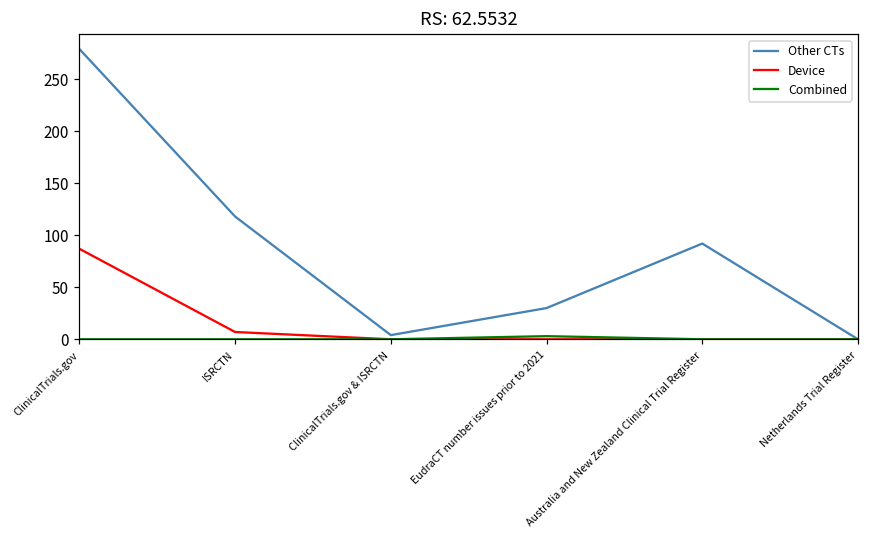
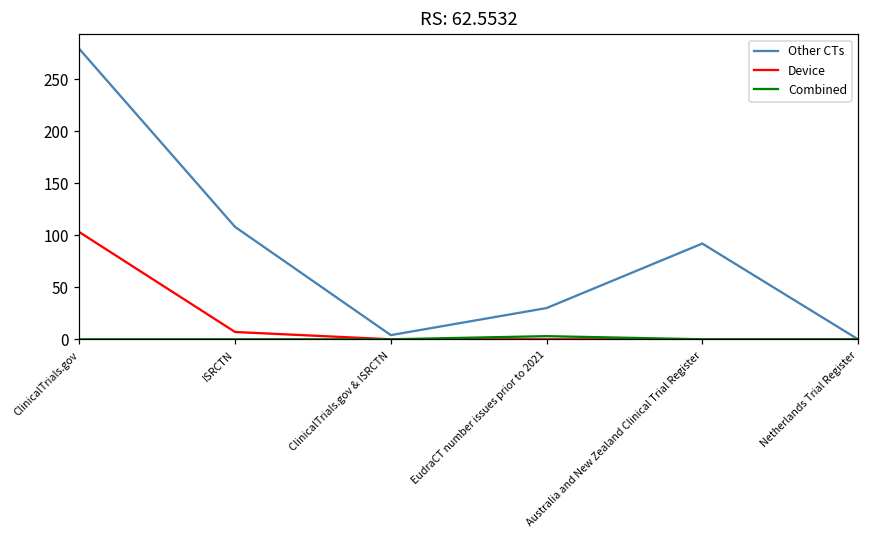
Device, ClinicalTrials.gov: 90 -> 100
Other CTs, ISRCTN: 120 -> 110
